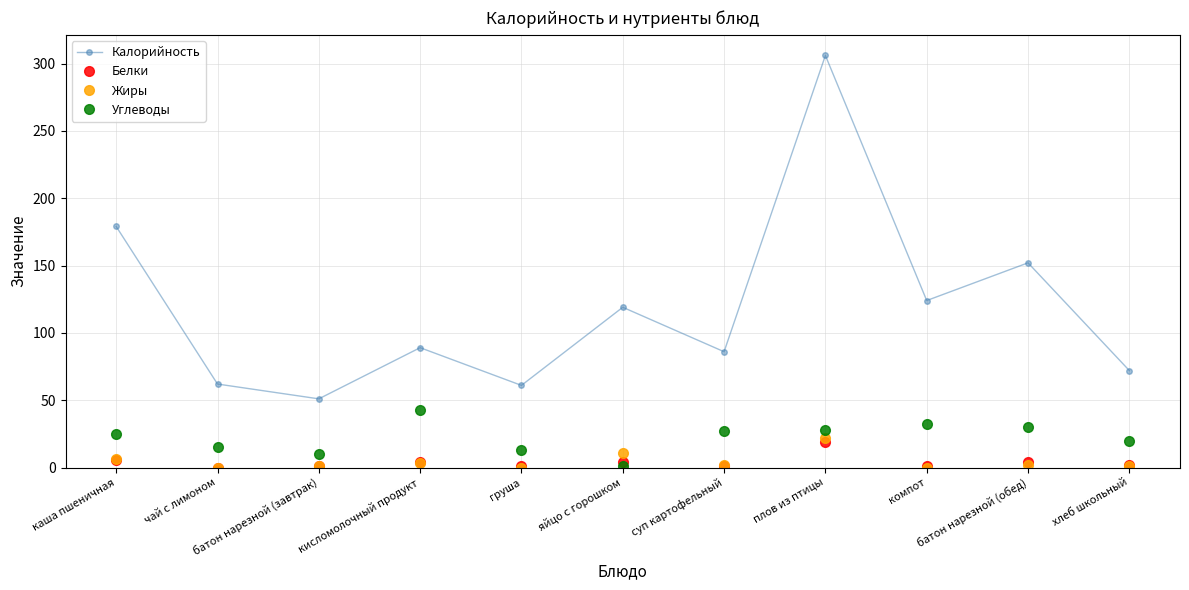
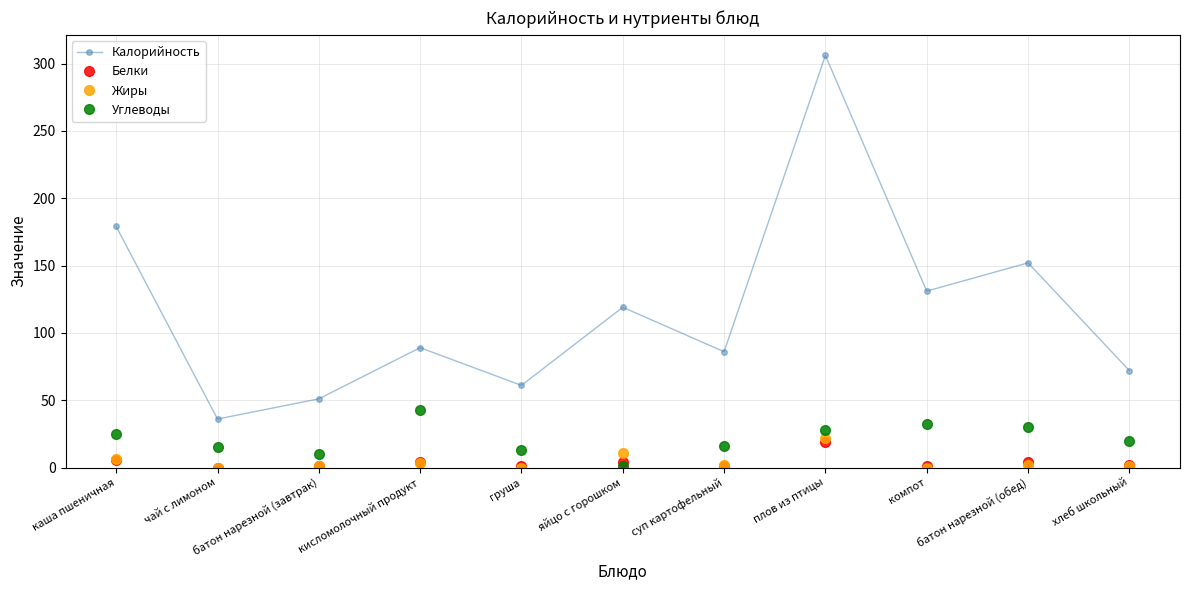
Калорийность, чай с лимоном: 62 -> 36
Углеводы, суп картофельный: 27 -> 16
Калорийность, компот: 124 -> 131
